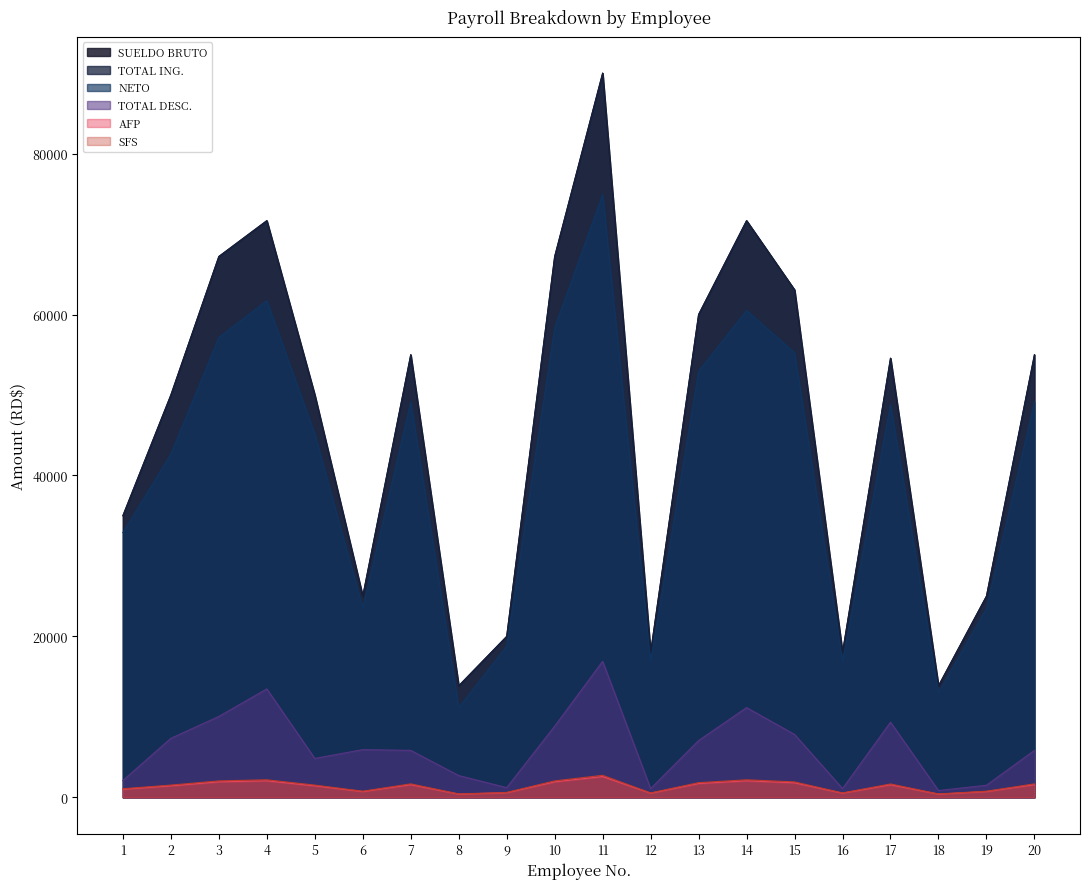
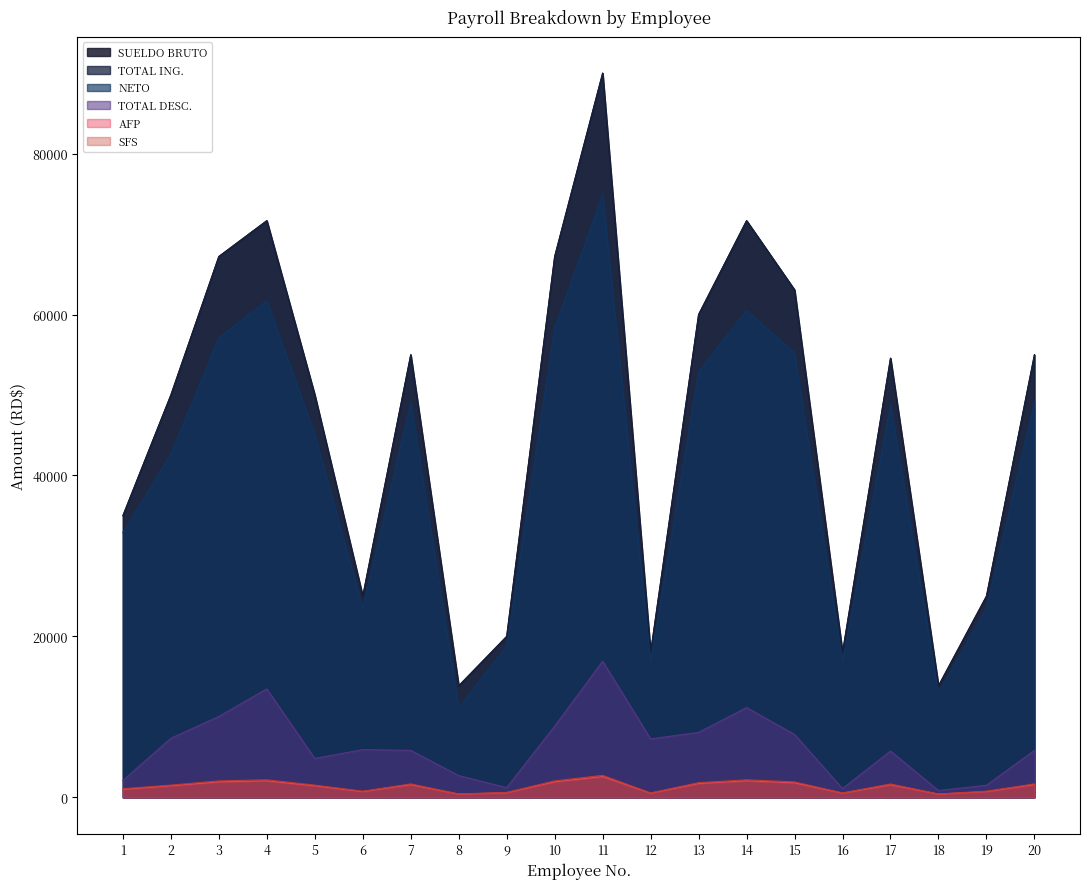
TOTAL DESC., 12: 1000 -> 7000
TOTAL DESC., 13: 7000 -> 8000
TOTAL DESC., 17: 9000 -> 6000
